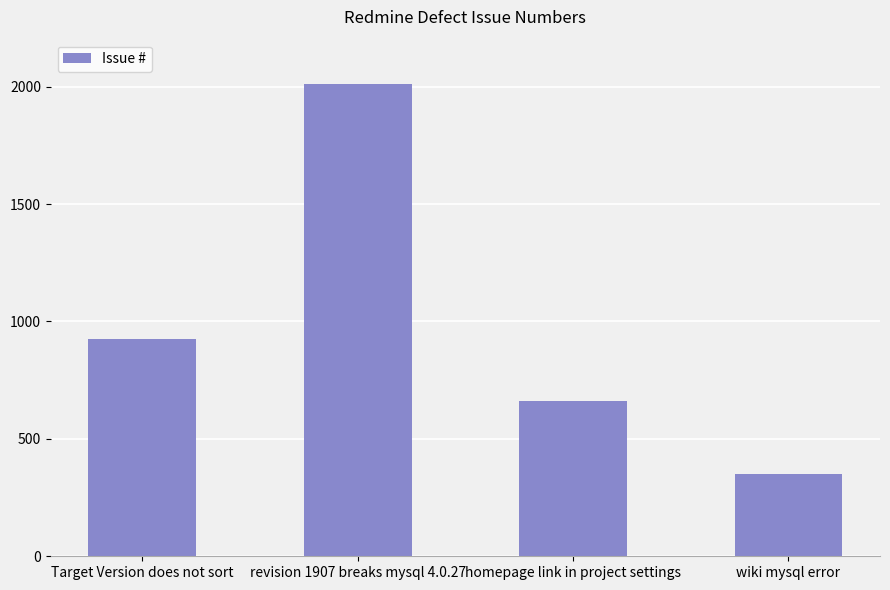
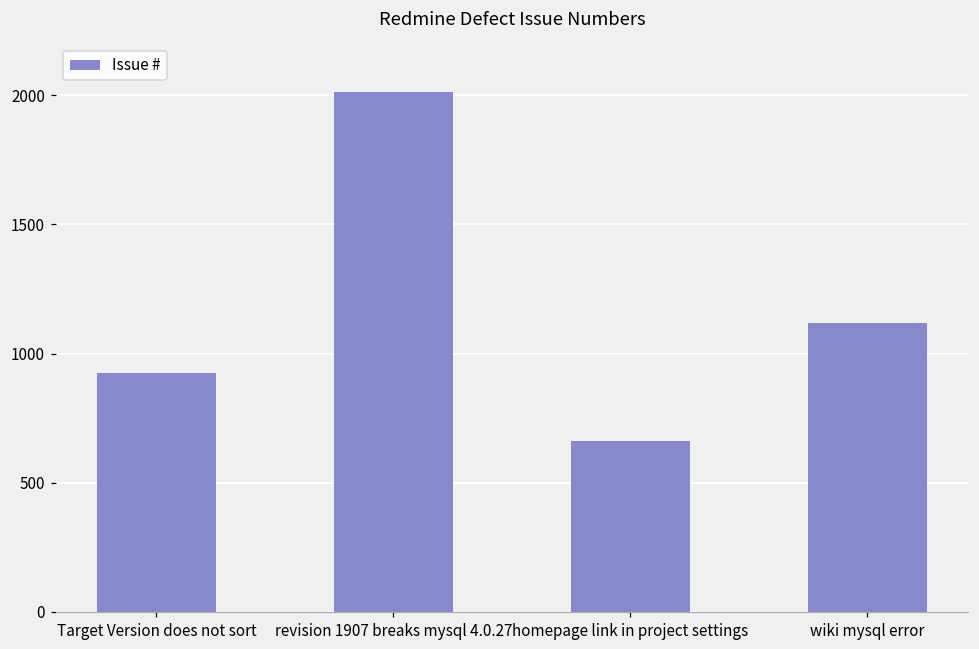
wiki mysql error: 350 -> 1120
